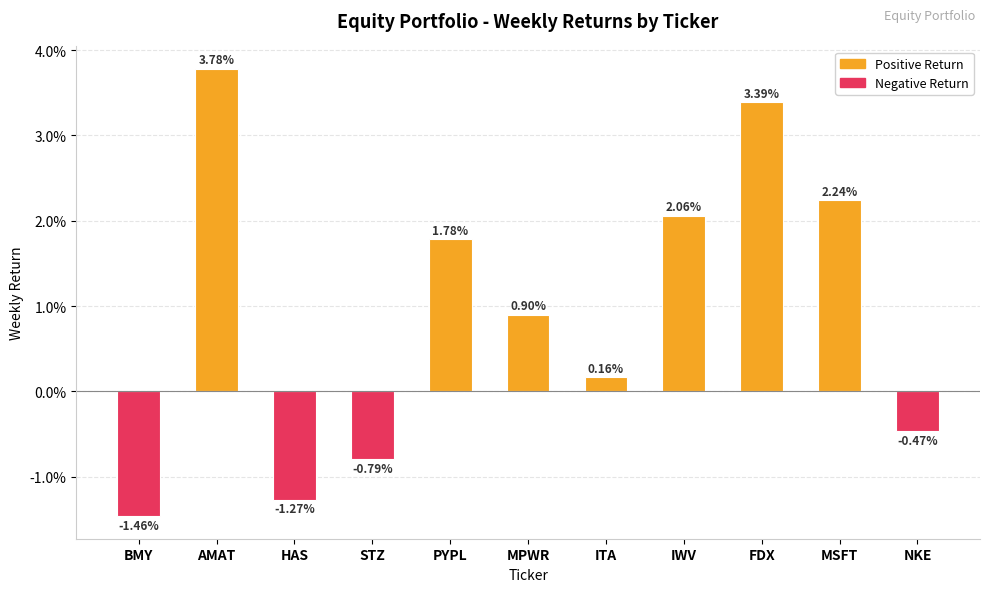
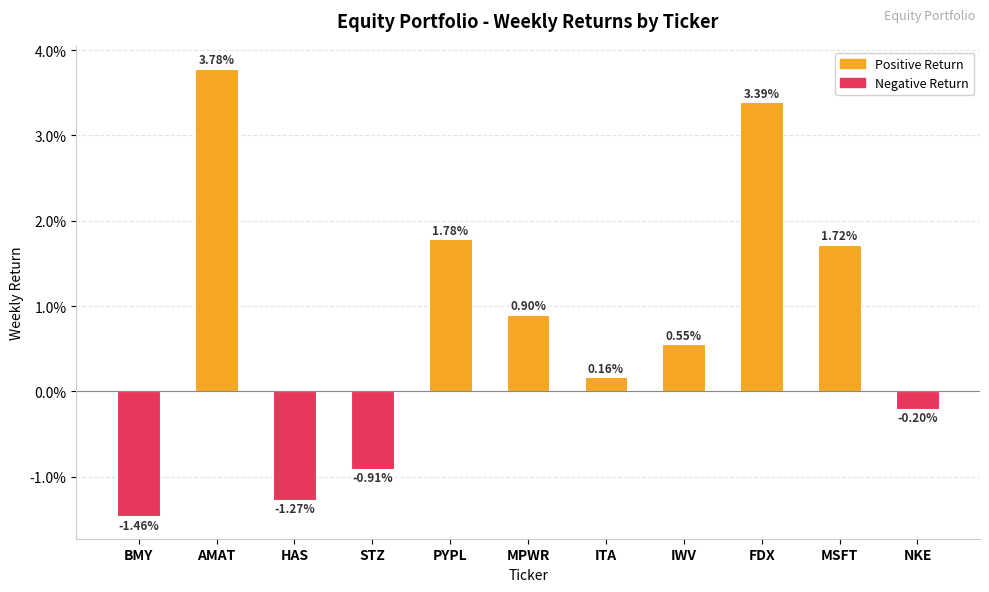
STZ: -0.79% -> -0.91%
IWV: 2.06% -> 0.55%
MSFT: 2.24% -> 1.72%
NKE: -0.47% -> -0.20%
